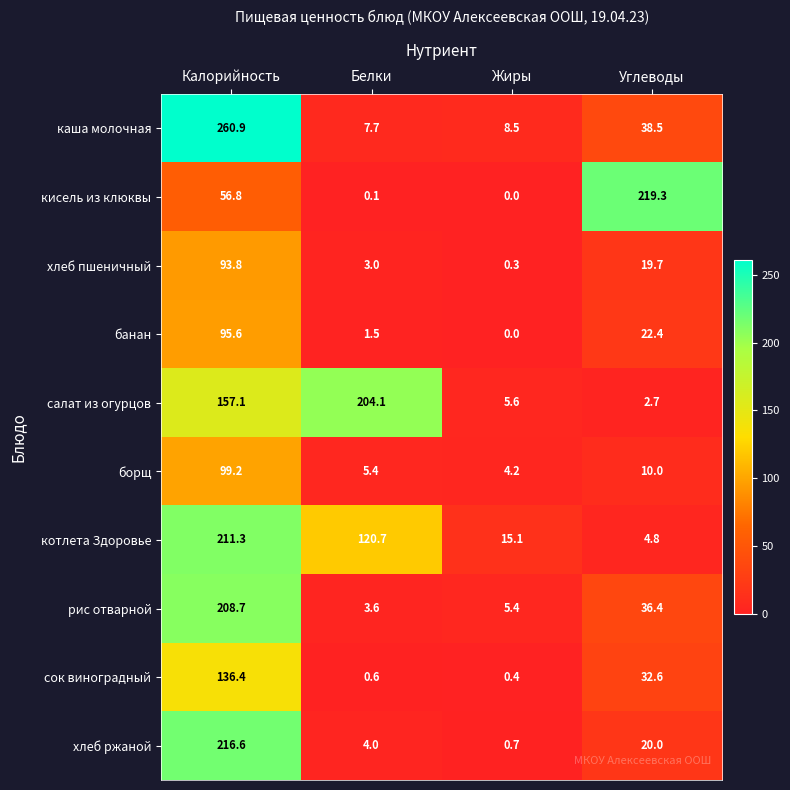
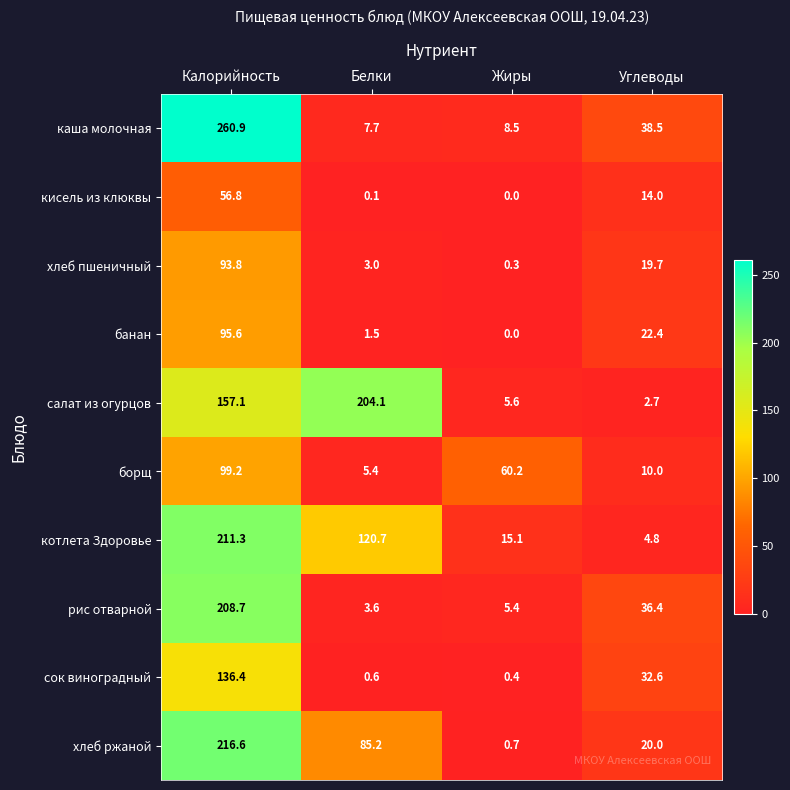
кисель из клюквы, Углеводы: 219.3 -> 14.0
борщ, Жиры: 4.2 -> 60.2
хлеб ржаной, Белки: 4.0 -> 85.2
